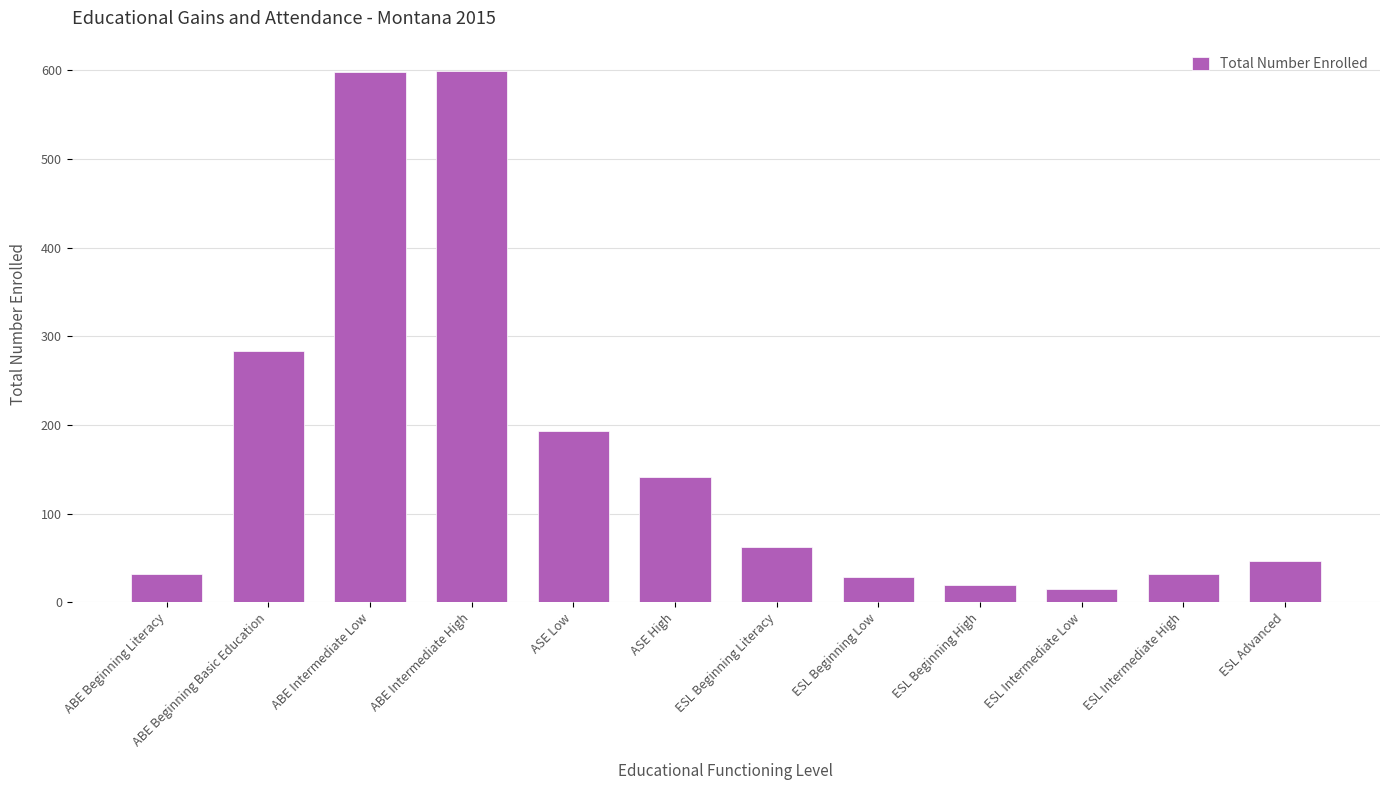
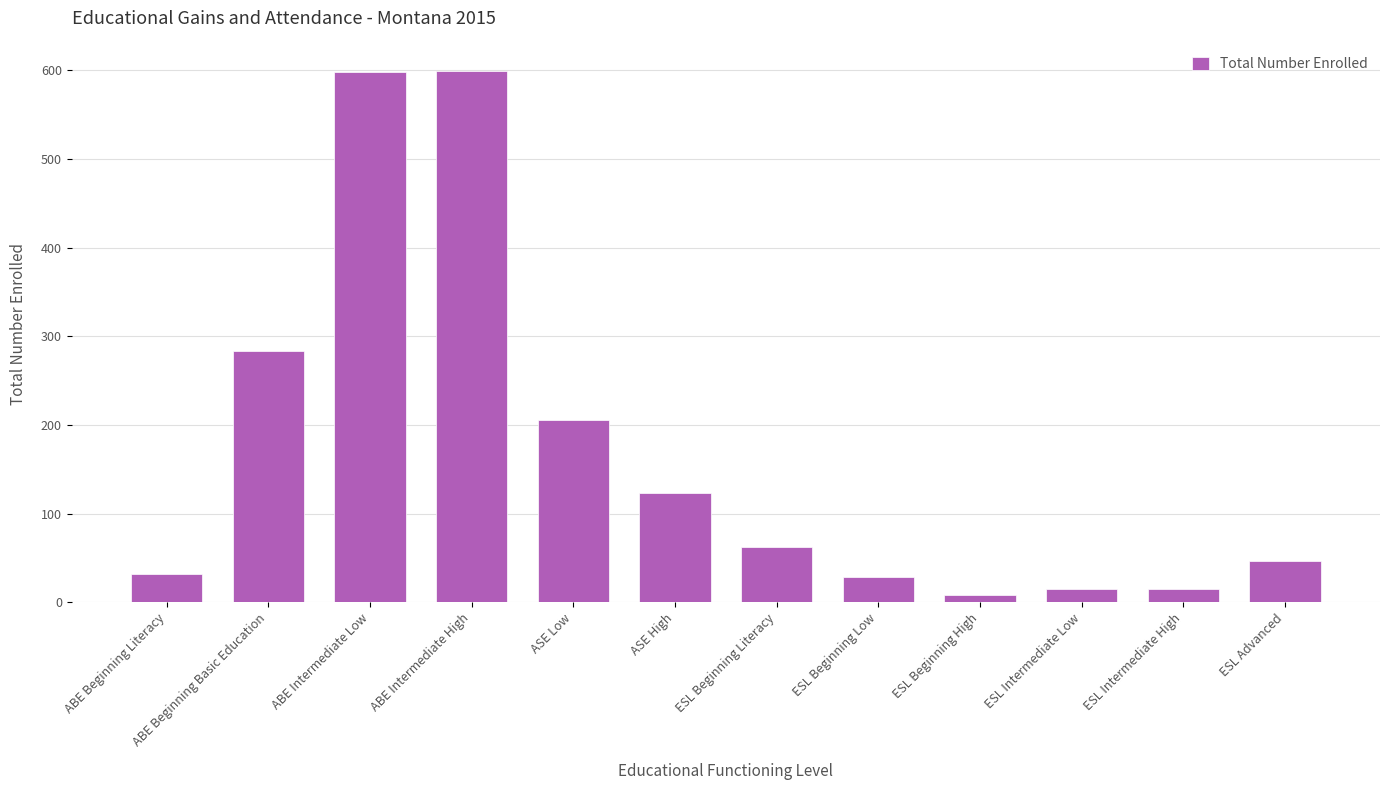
ASE Low: 190 -> 210
ASE High: 140 -> 120
ESL Beginning High: 20 -> 10
ESL Intermediate High: 30 -> 20
